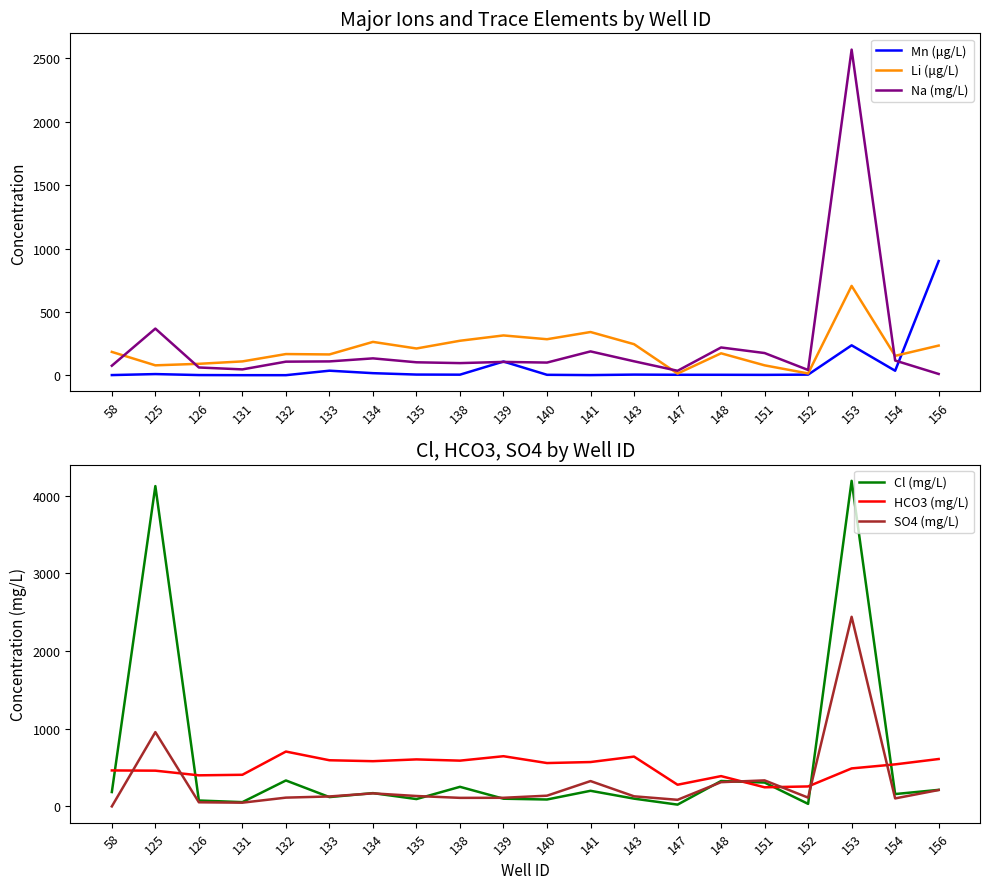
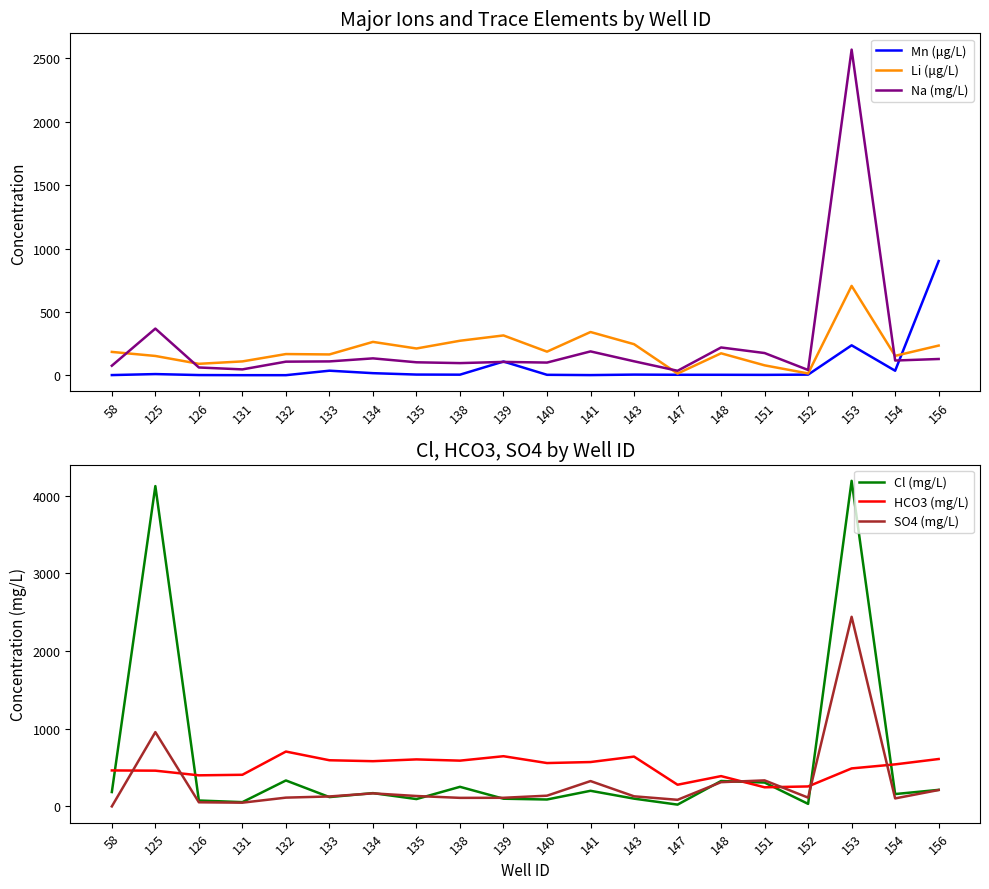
Major Ions and Trace Elements by Well ID, Li (μg/L), 125: 80 -> 150
Major Ions and Trace Elements by Well ID, Li (μg/L), 140: 280 -> 190
Major Ions and Trace Elements by Well ID, Na (mg/L), 156: 10 -> 130
